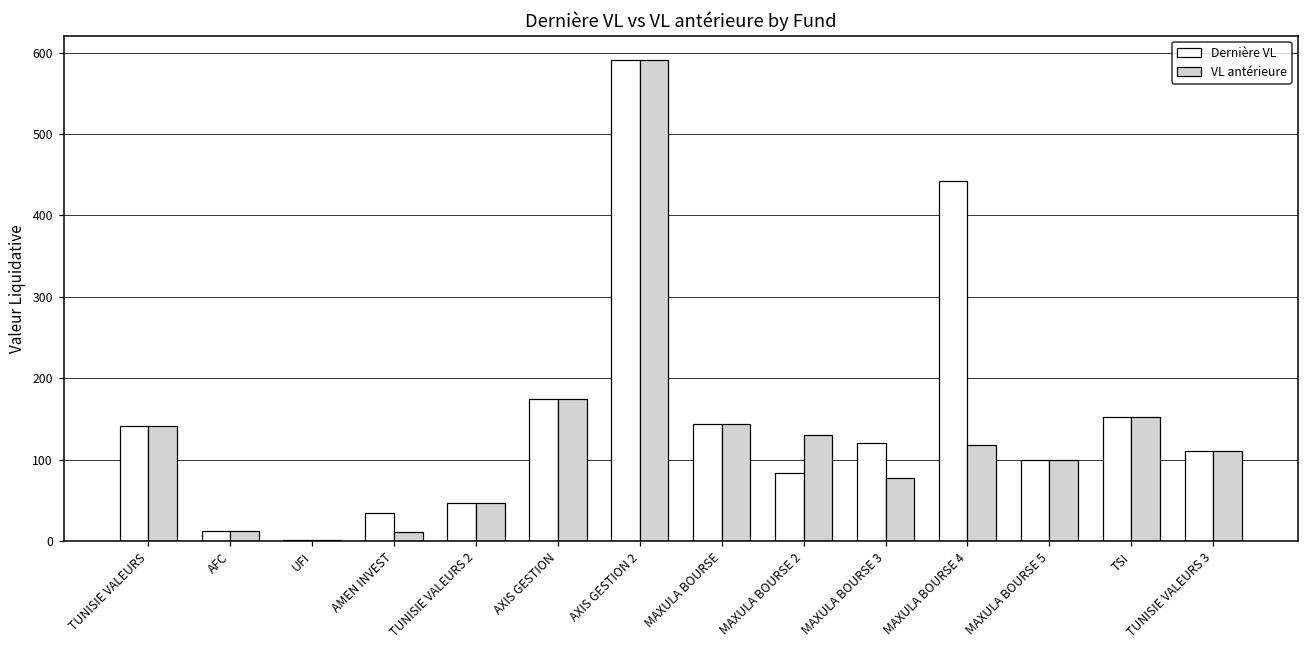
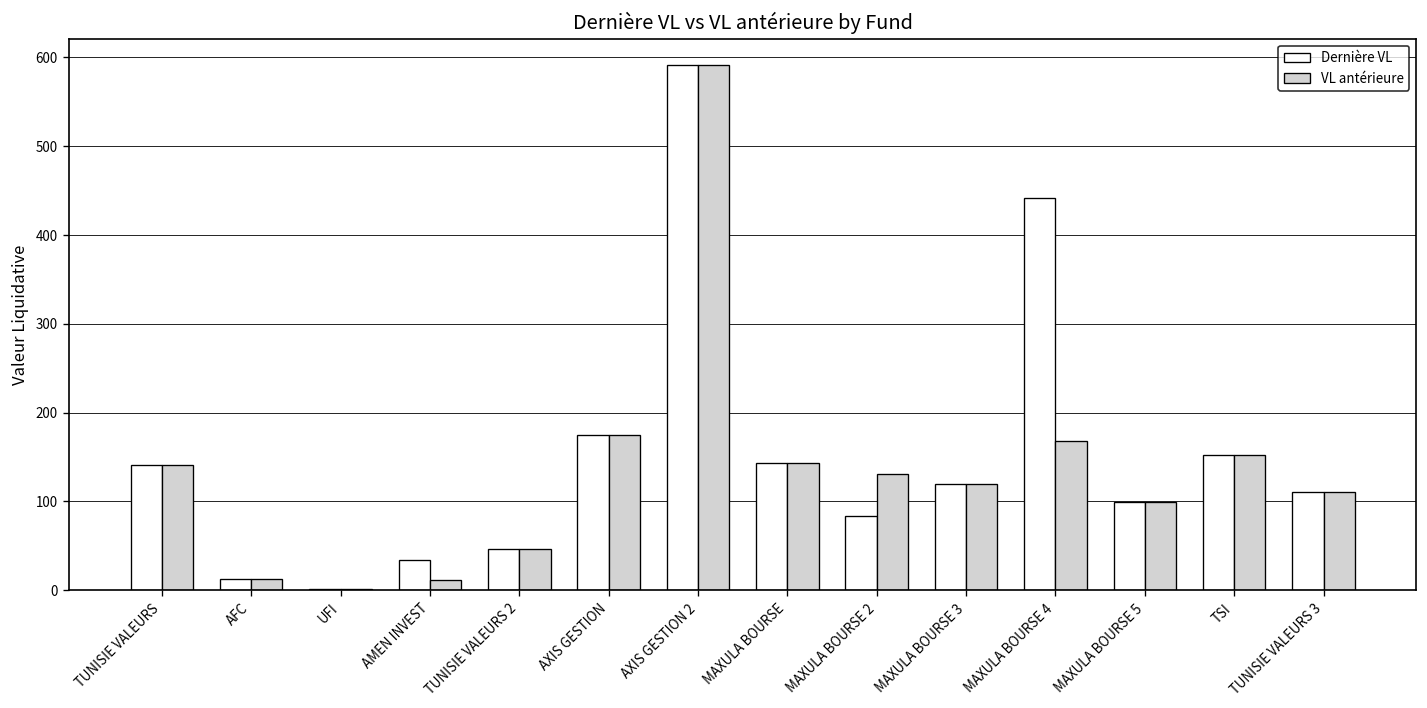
VL antérieure, MAXULA BOURSE 3: 80 -> 120
VL antérieure, MAXULA BOURSE 4: 120 -> 170
